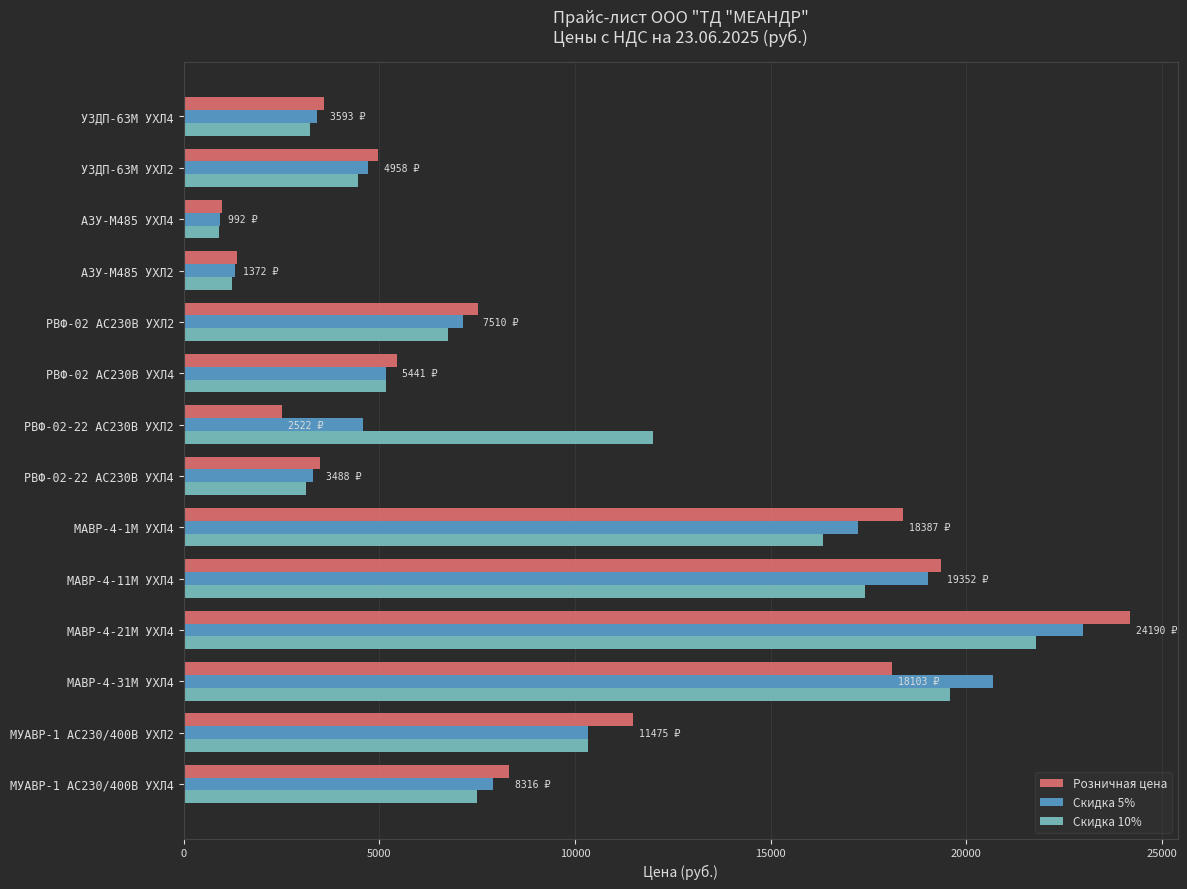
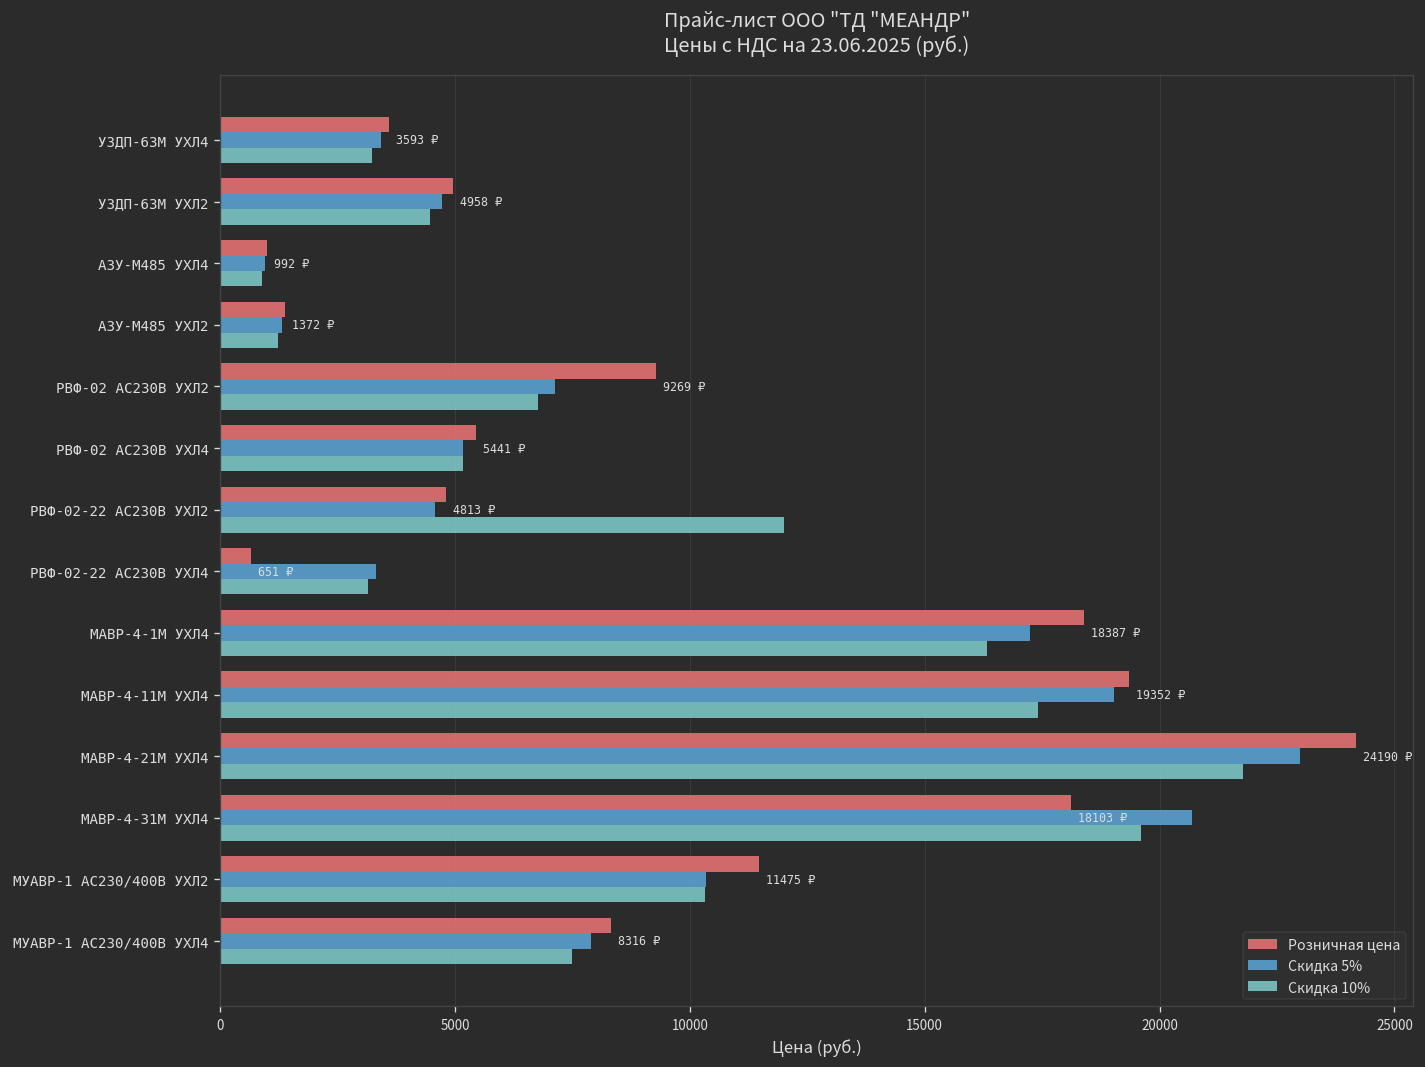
Розничная цена, РВФ-02 AC230В УХЛ2: 7510 -> 9269
Розничная цена, РВФ-02-22 AC230В УХЛ2: 2522 -> 4813
Розничная цена, РВФ-02-22 AC230В УХЛ4: 3488 -> 651
